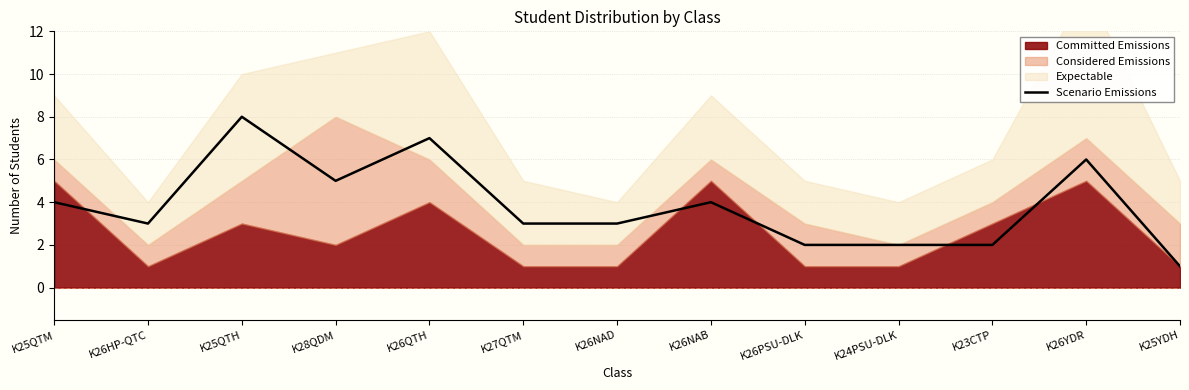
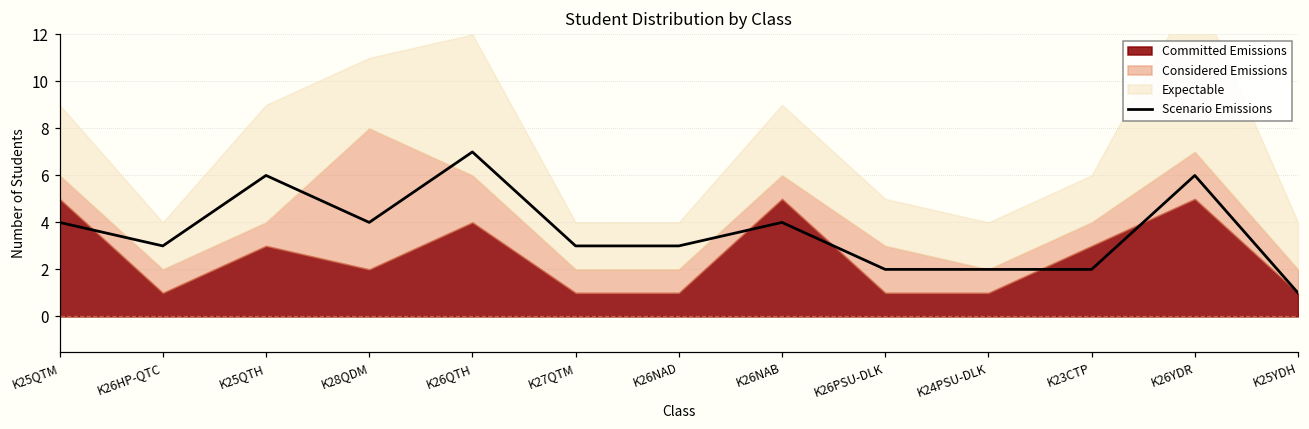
Scenario Emissions, K25QTH: 8 -> 6
Considered Emissions, K25QTH: 2 -> 1
Scenario Emissions, K28QDM: 5 -> 4
Expectable, K27QTM: 3 -> 2
Considered Emissions, K25YDH: 2 -> 1
